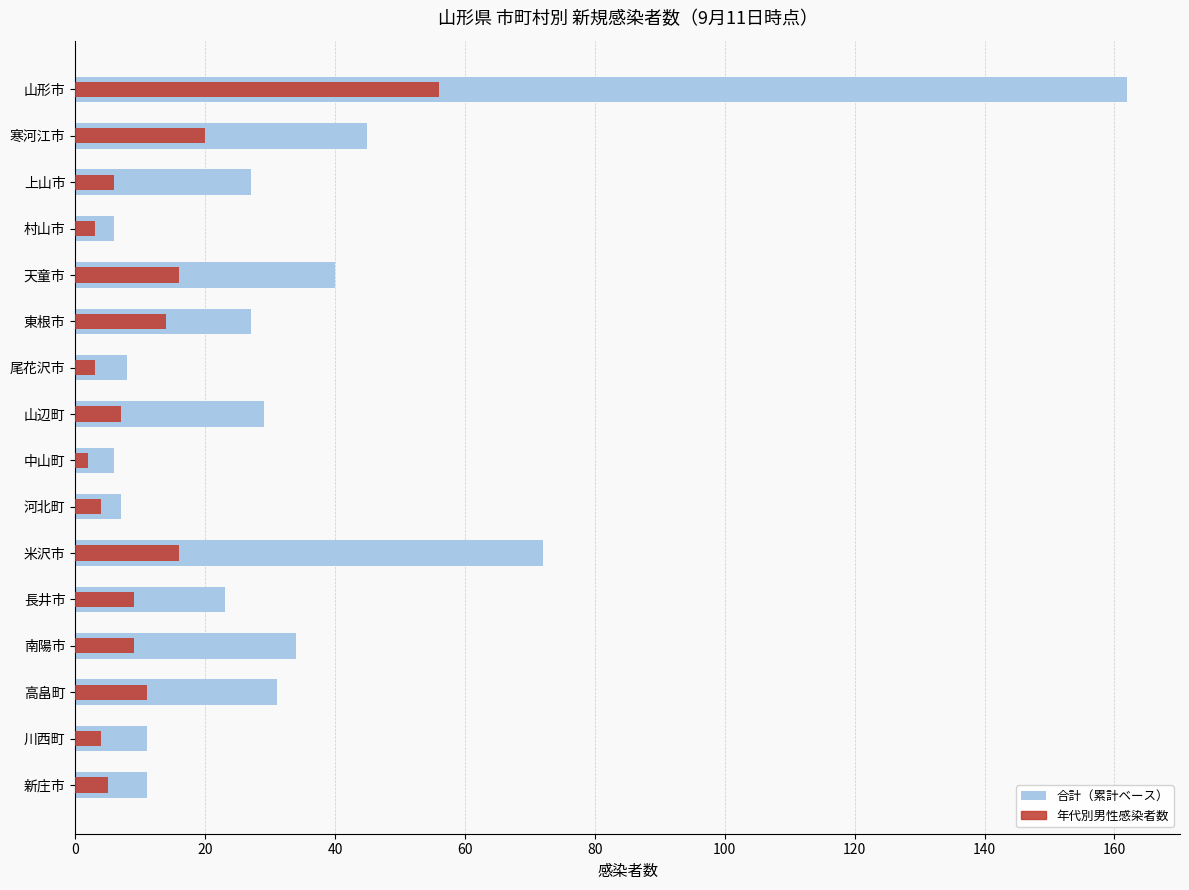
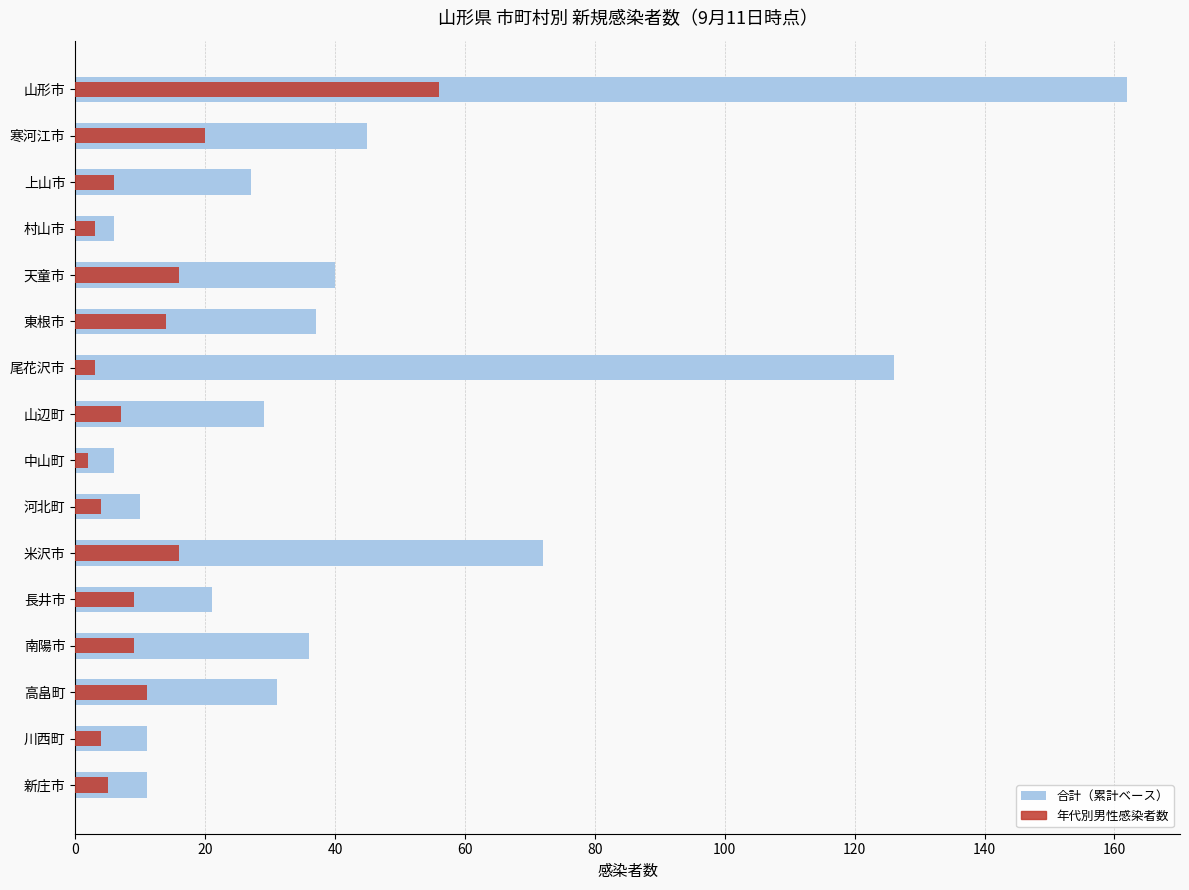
合計（累計ベース）, 東根市: 27 -> 37
合計（累計ベース）, 尾花沢市: 8 -> 126
合計（累計ベース）, 河北町: 7 -> 10
合計（累計ベース）, 長井市: 23 -> 21
合計（累計ベース）, 南陽市: 34 -> 36
